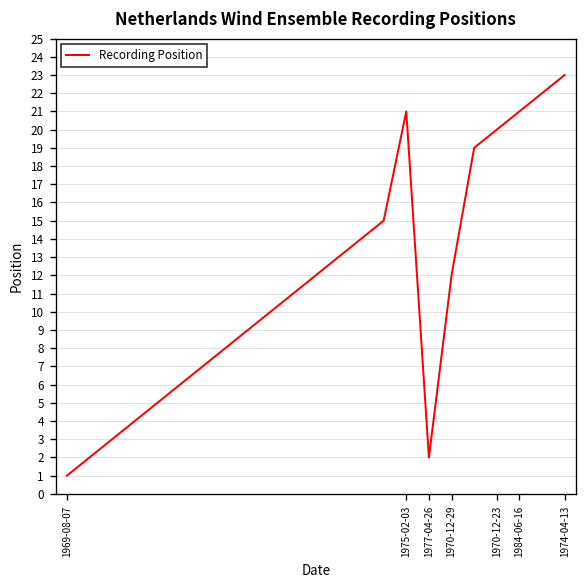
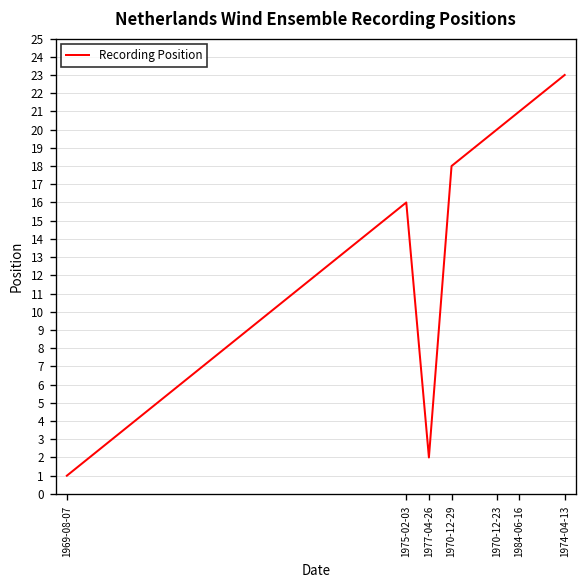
1975-02-03: 21 -> 16
1970-12-29: 12 -> 18
